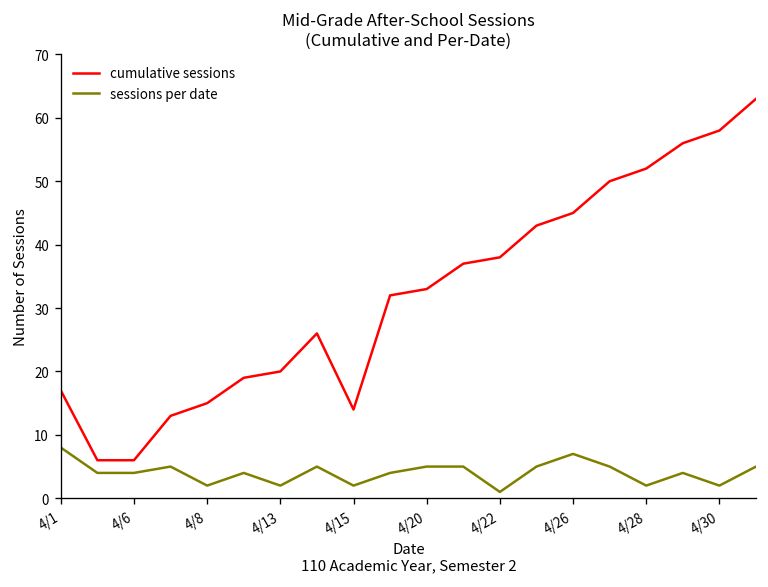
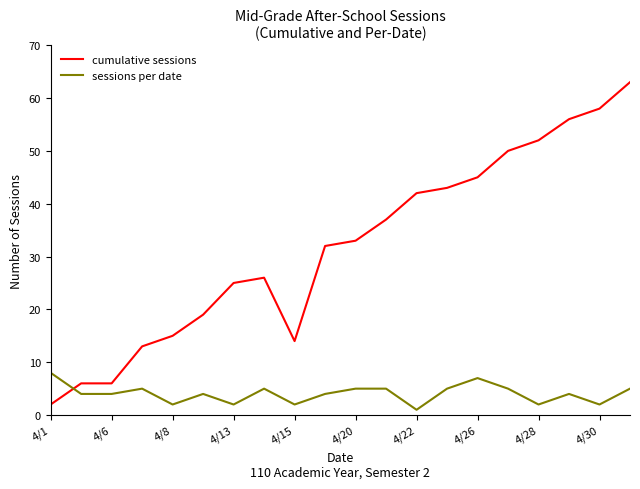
cumulative sessions, 4/1: 17 -> 2
cumulative sessions, 4/13: 20 -> 25
cumulative sessions, 4/22: 38 -> 42
